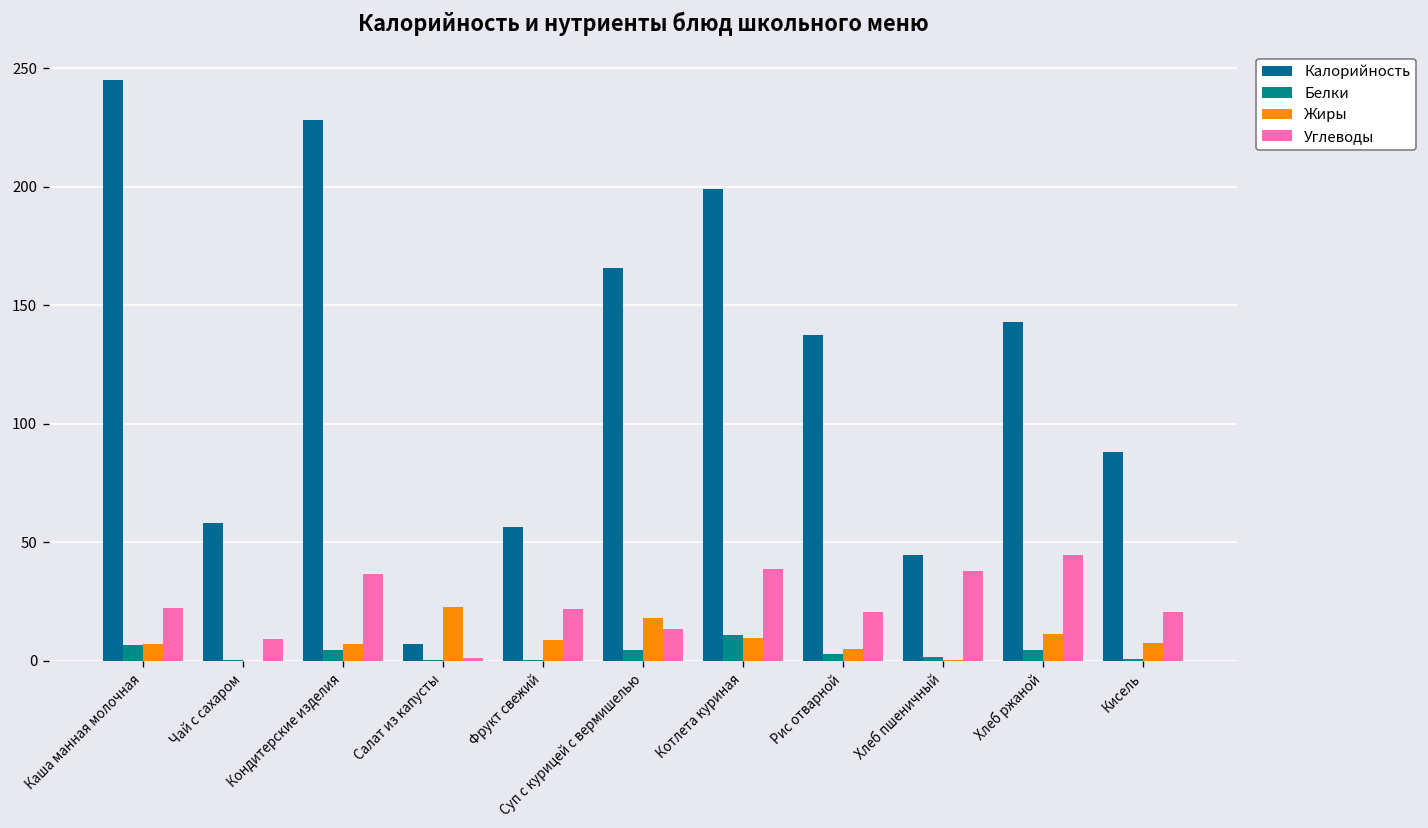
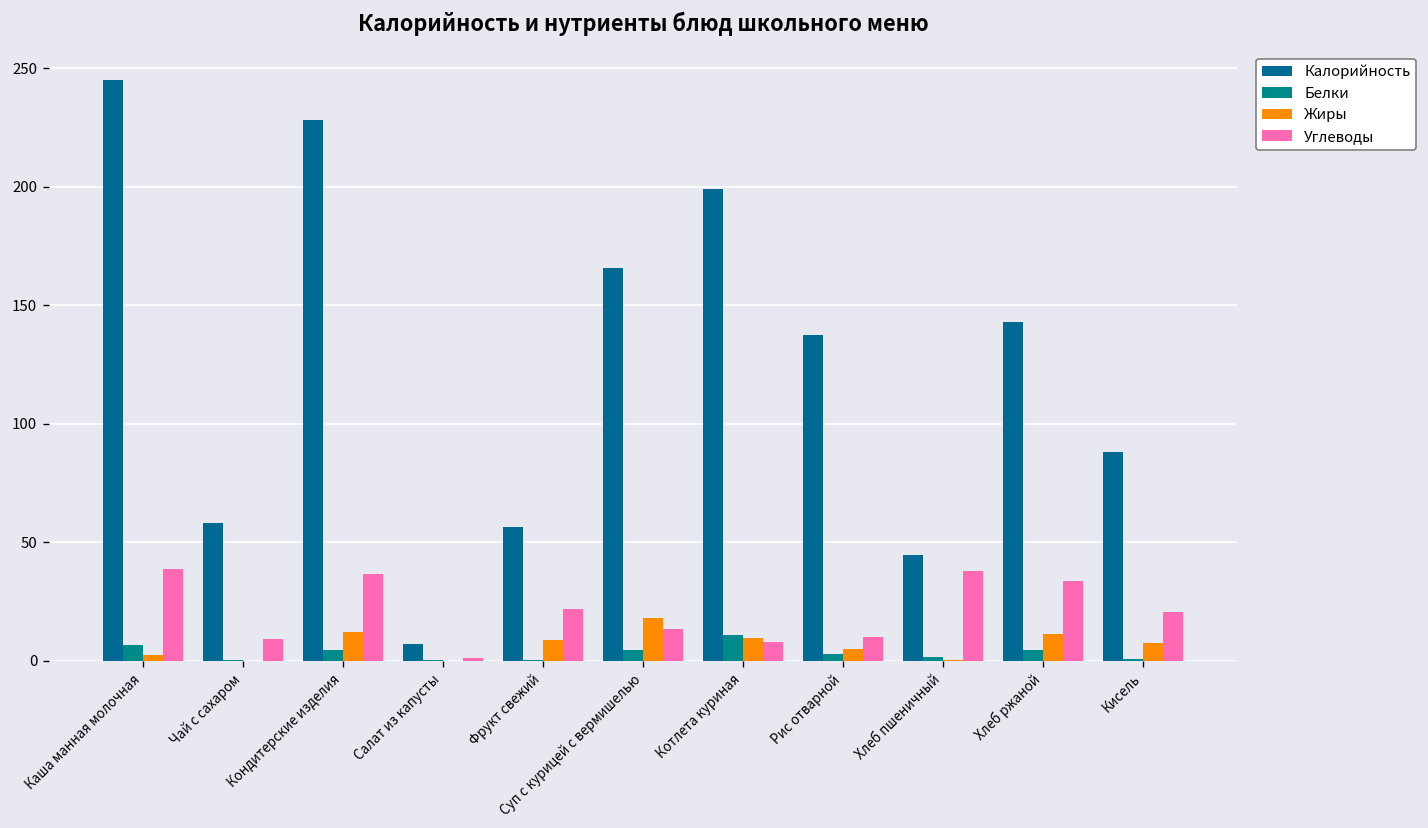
Жиры, Каша манная молочная: 7 -> 2
Углеводы, Каша манная молочная: 22 -> 39
Жиры, Кондитерские изделия: 7 -> 12
Жиры, Салат из капусты: 23 -> 0
Углеводы, Котлета куриная: 39 -> 8
Углеводы, Рис отварной: 20 -> 10
Углеводы, Хлеб ржаной: 45 -> 34
